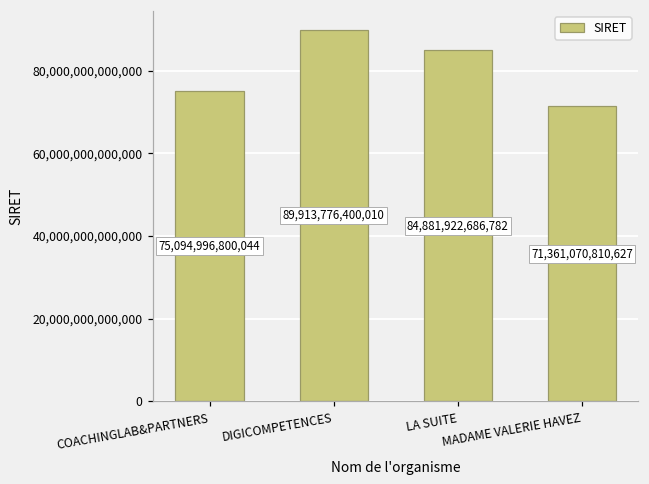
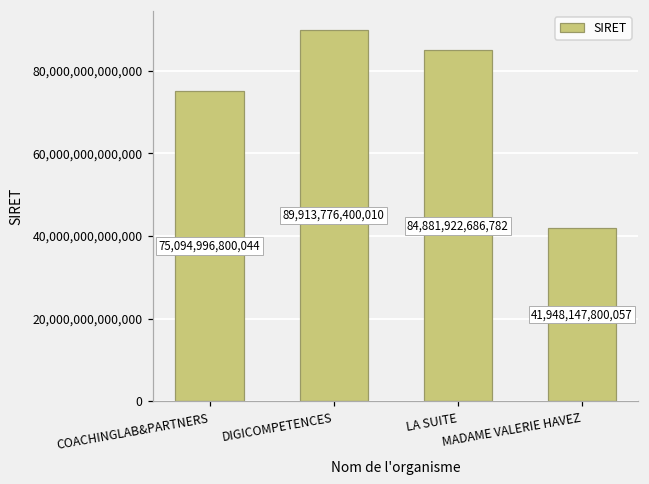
MADAME VALERIE HAVEZ: 71,361,070,810,627 -> 41,948,147,800,057
